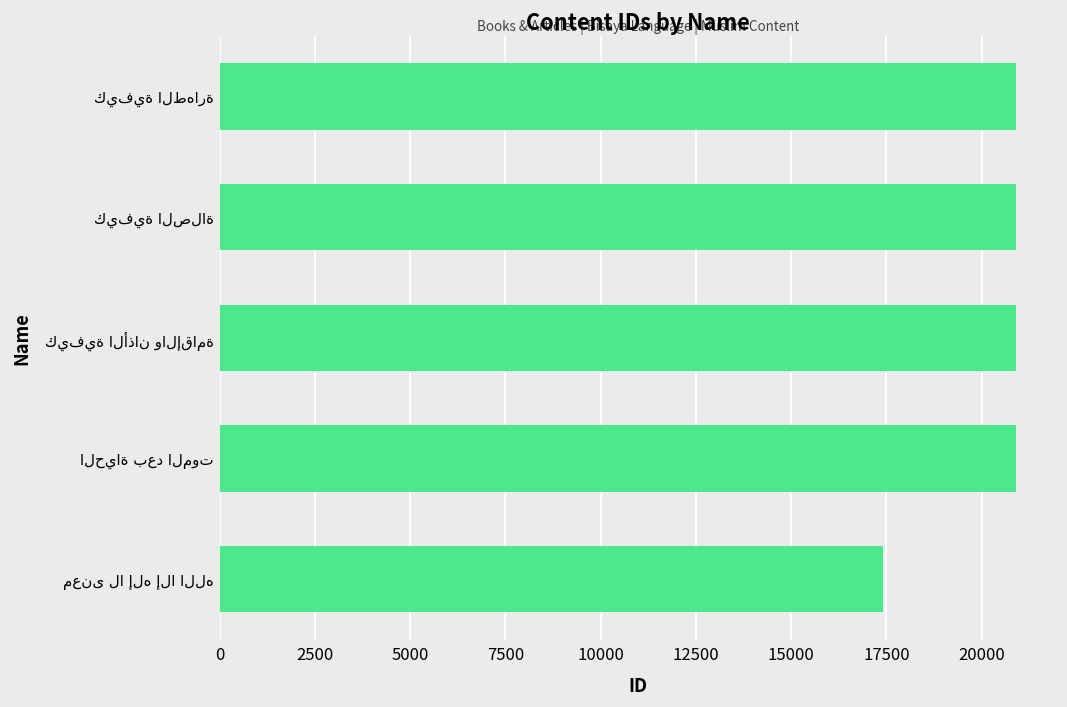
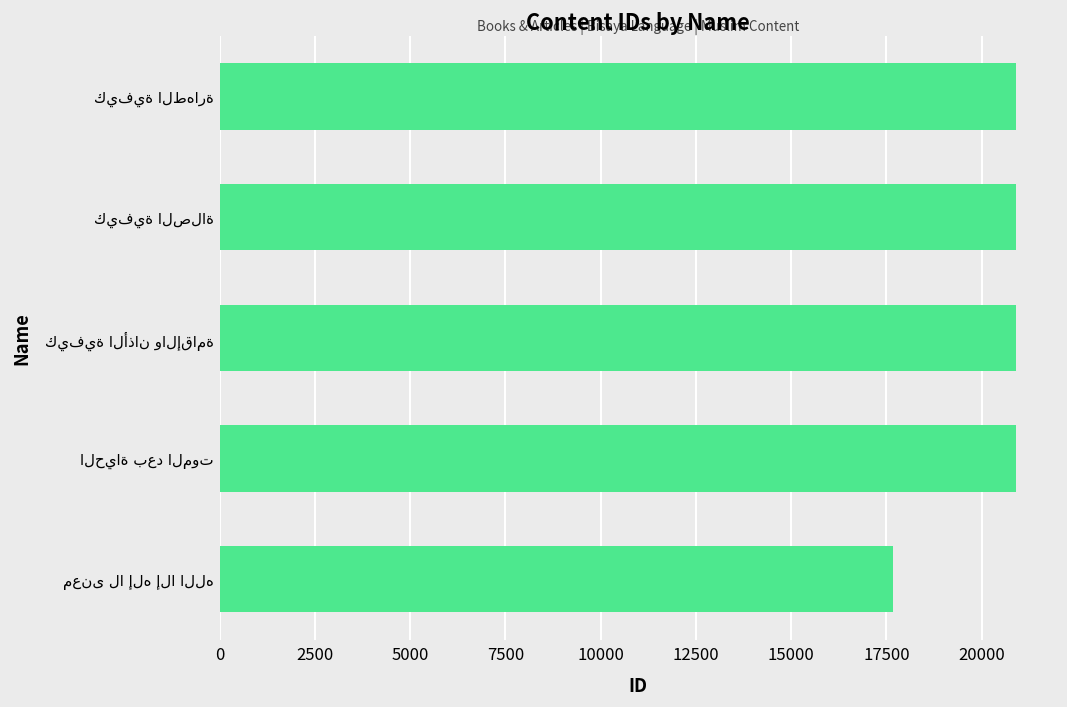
معنى لا إله إلا الله: 17400 -> 17700
